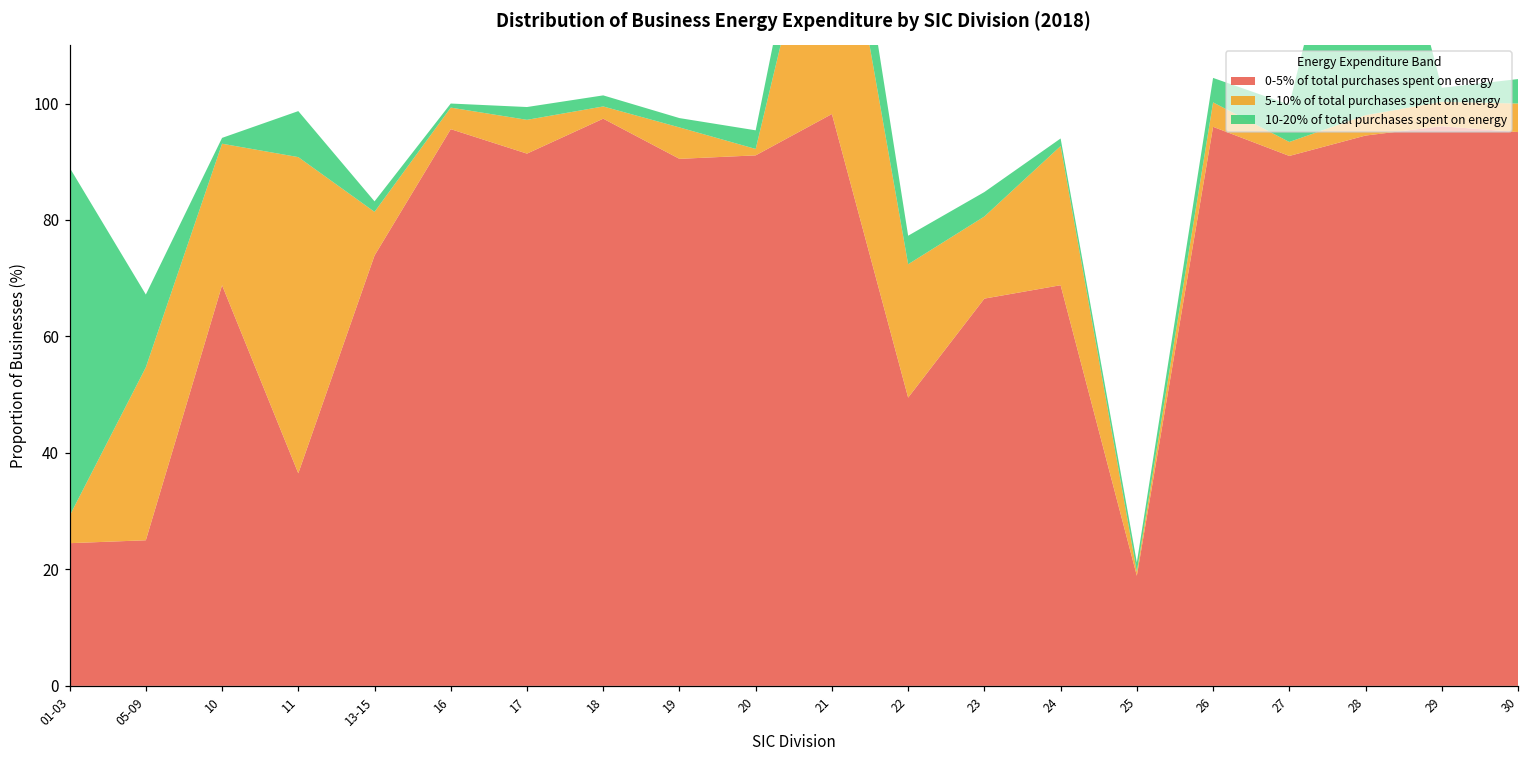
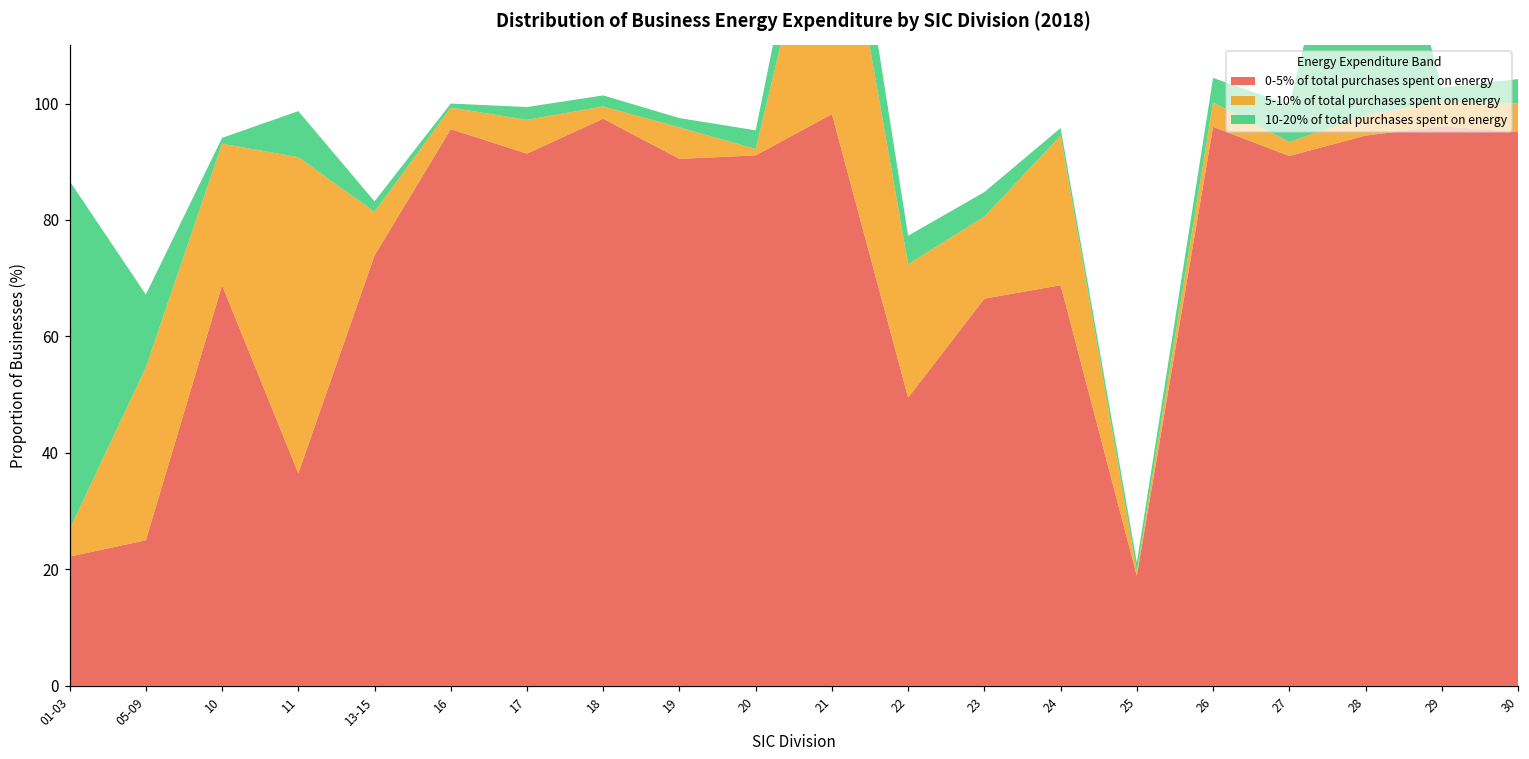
0-5% of total purchases spent on energy, 01-03: 25 -> 22
5-10% of total purchases spent on energy, 24: 24 -> 26
